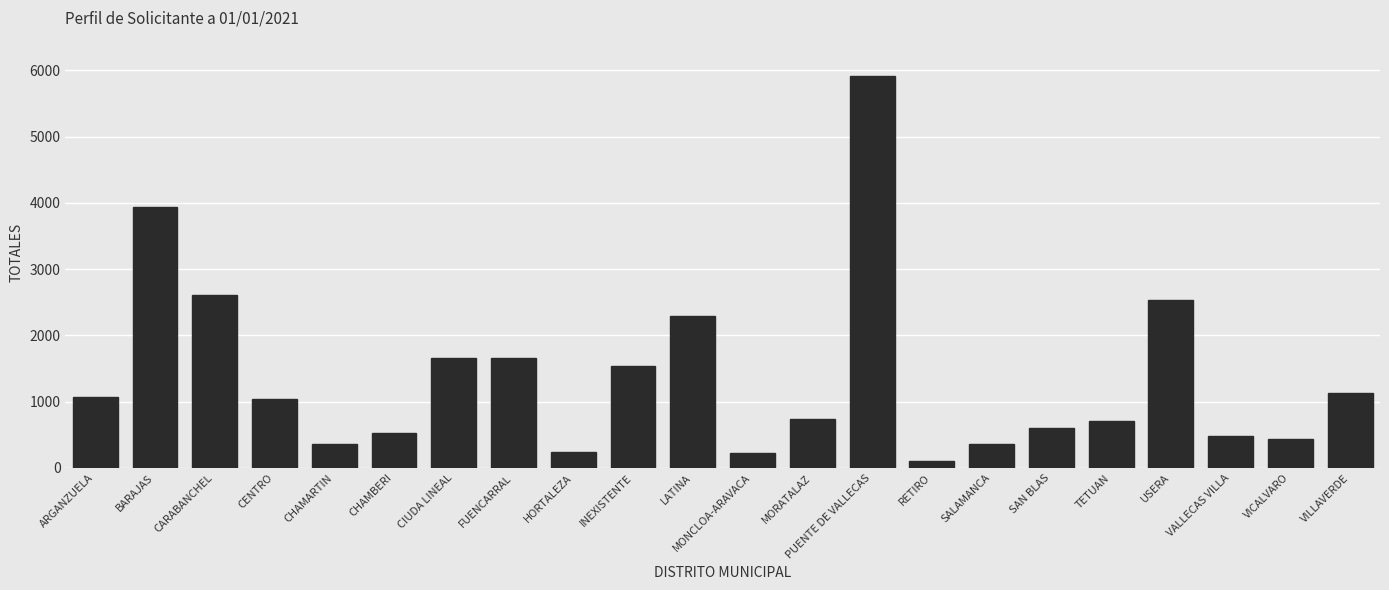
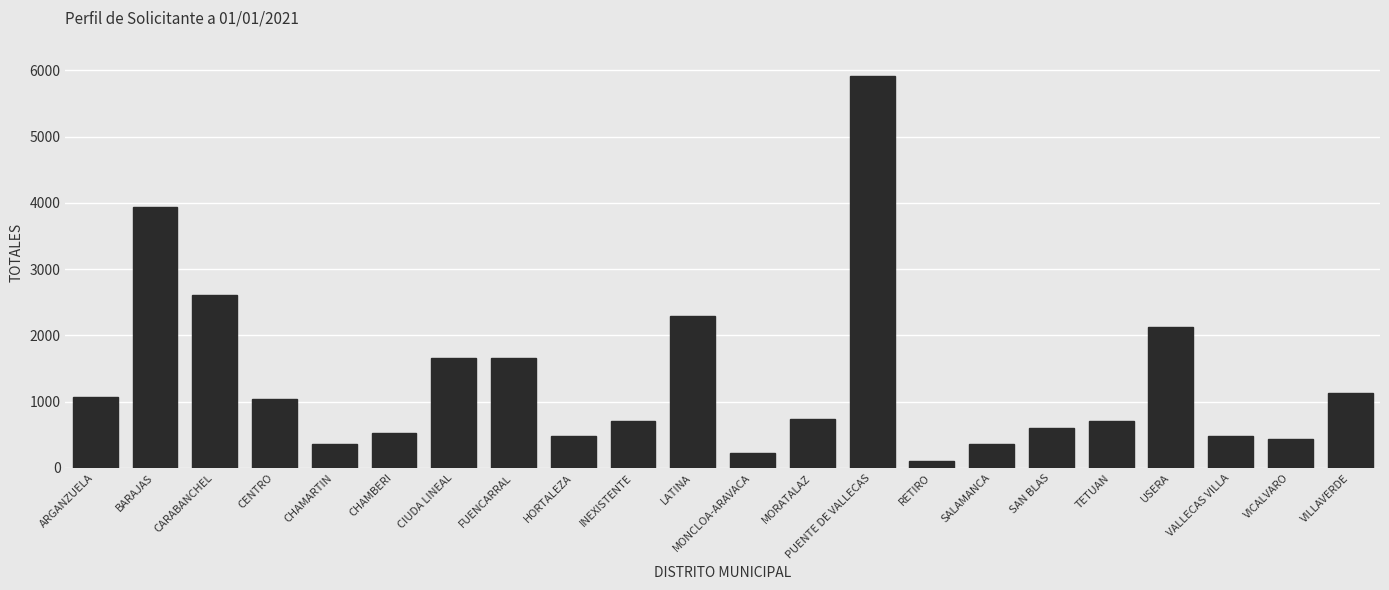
HORTALEZA: 200 -> 500
INEXISTENTE: 1500 -> 700
USERA: 2500 -> 2100
